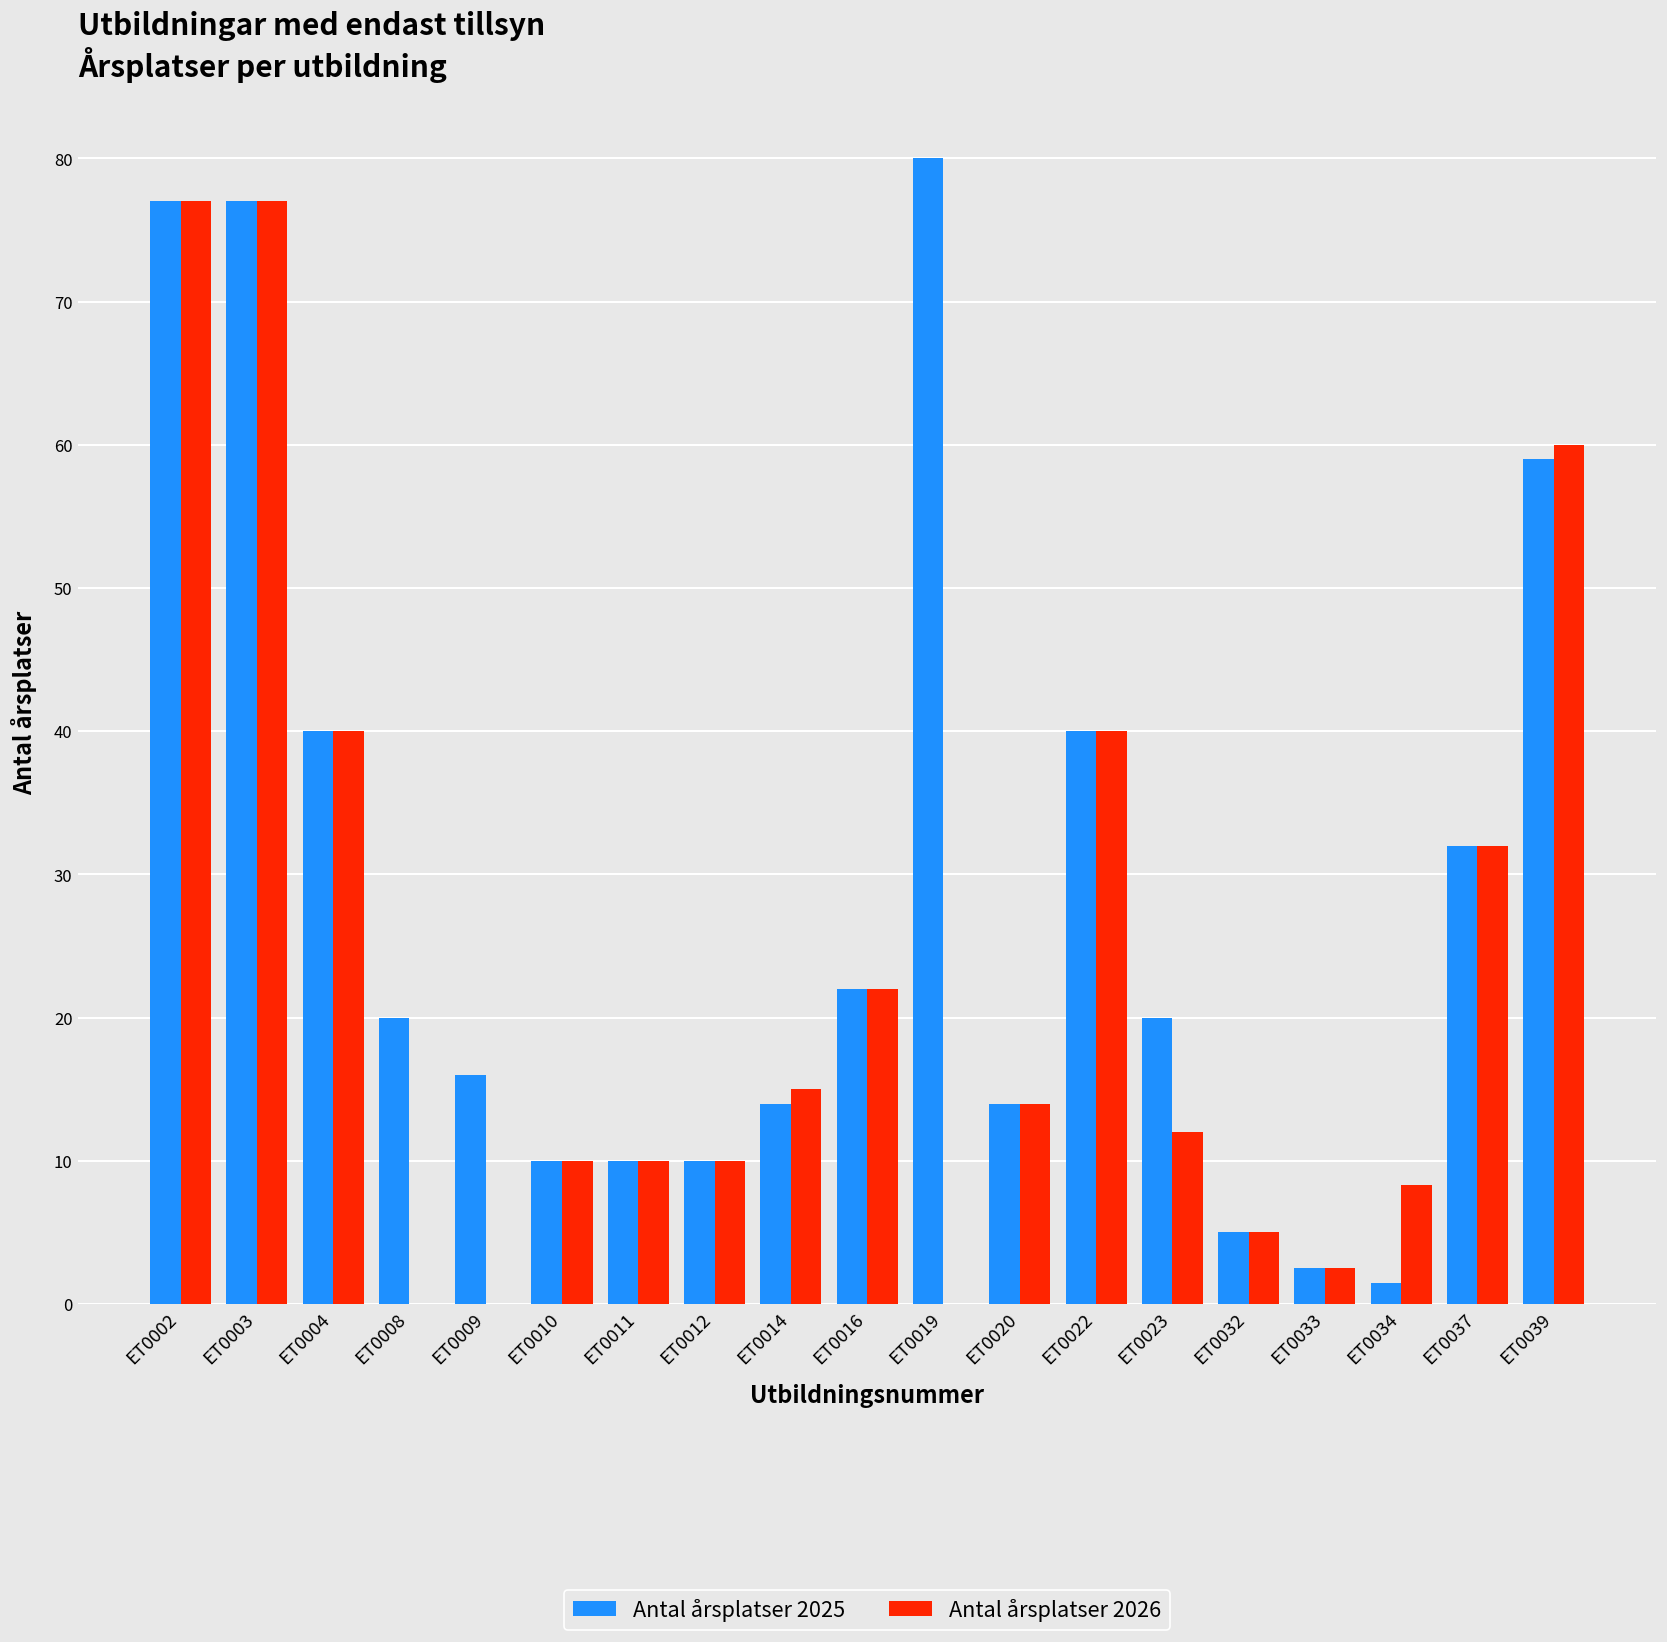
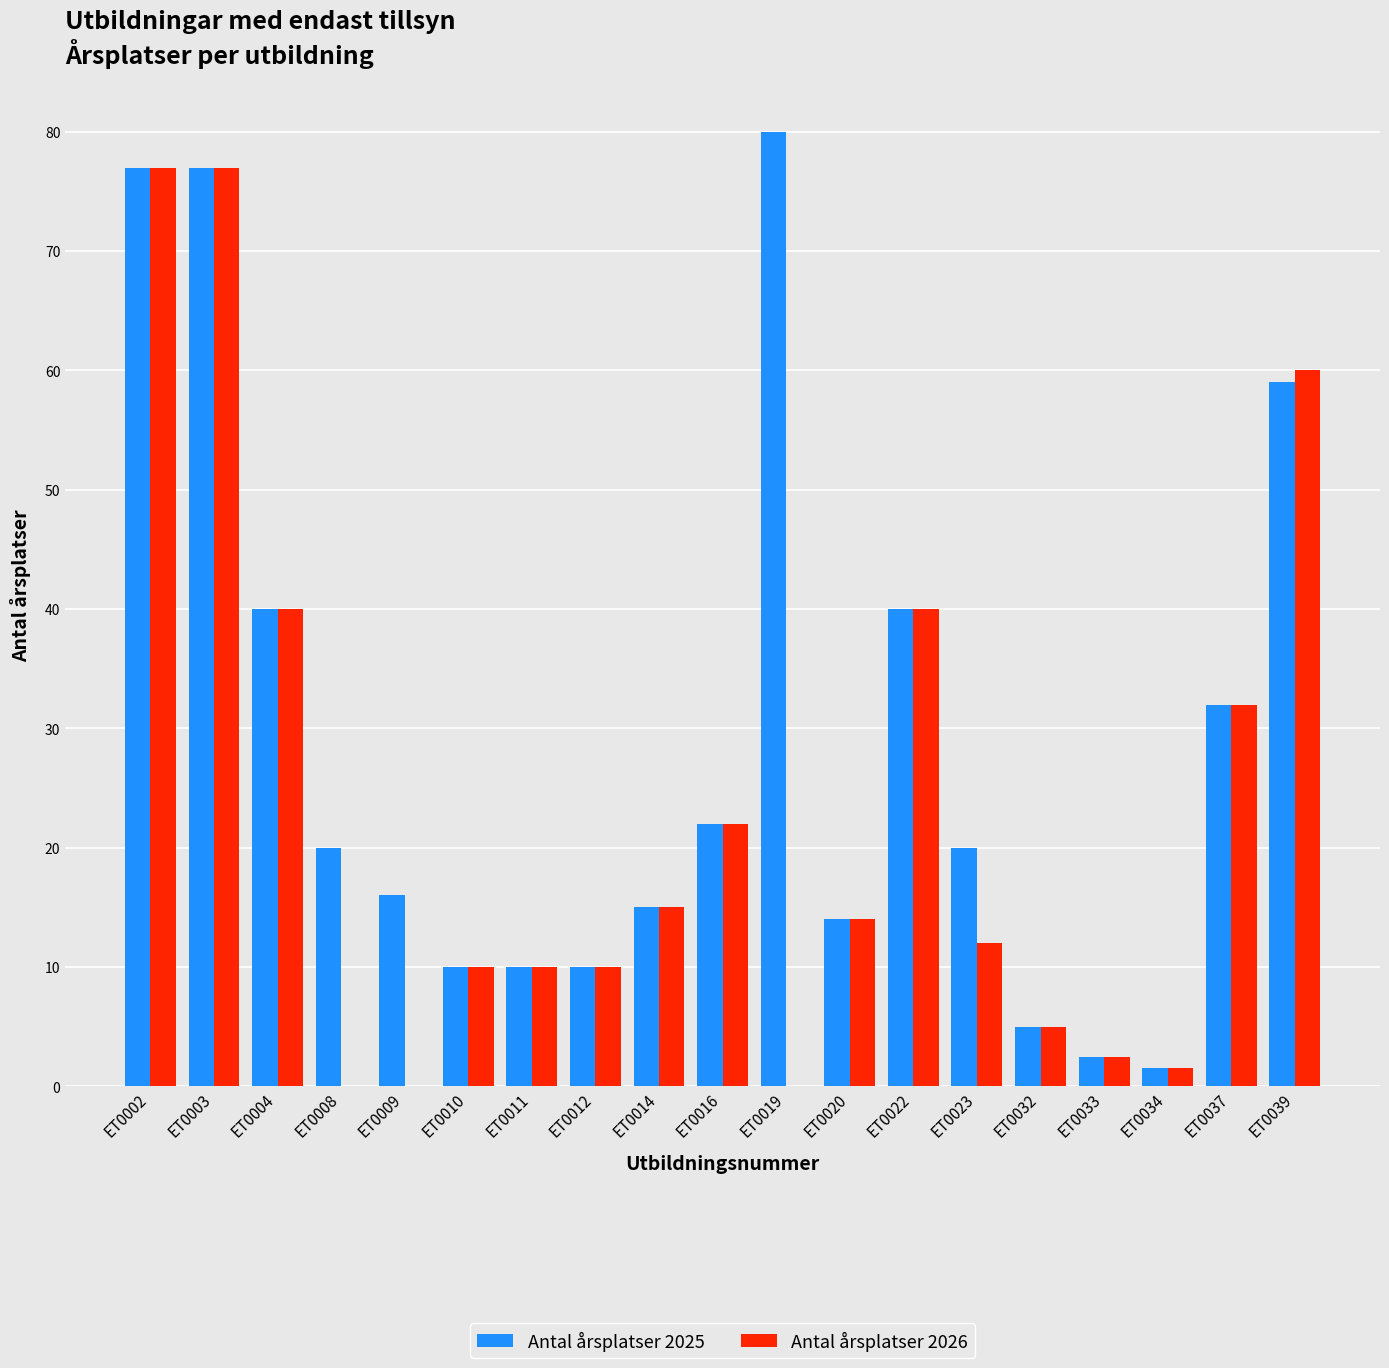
Antal årsplatser 2025, ET0014: 14 -> 15
Antal årsplatser 2026, ET0034: 8.3 -> 1.5
